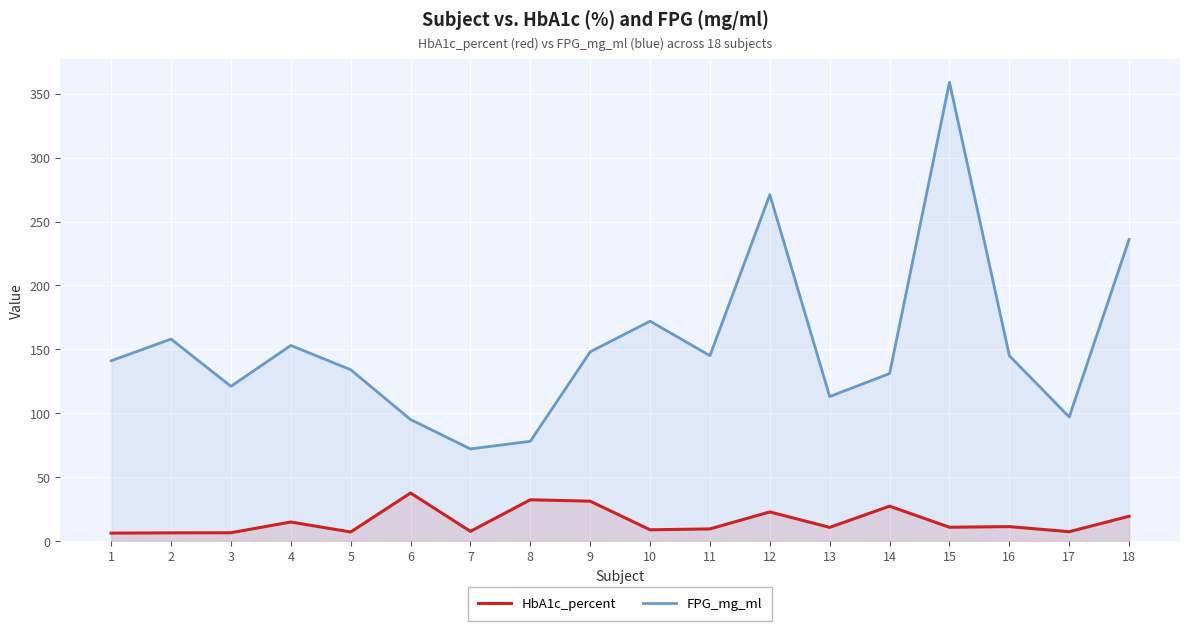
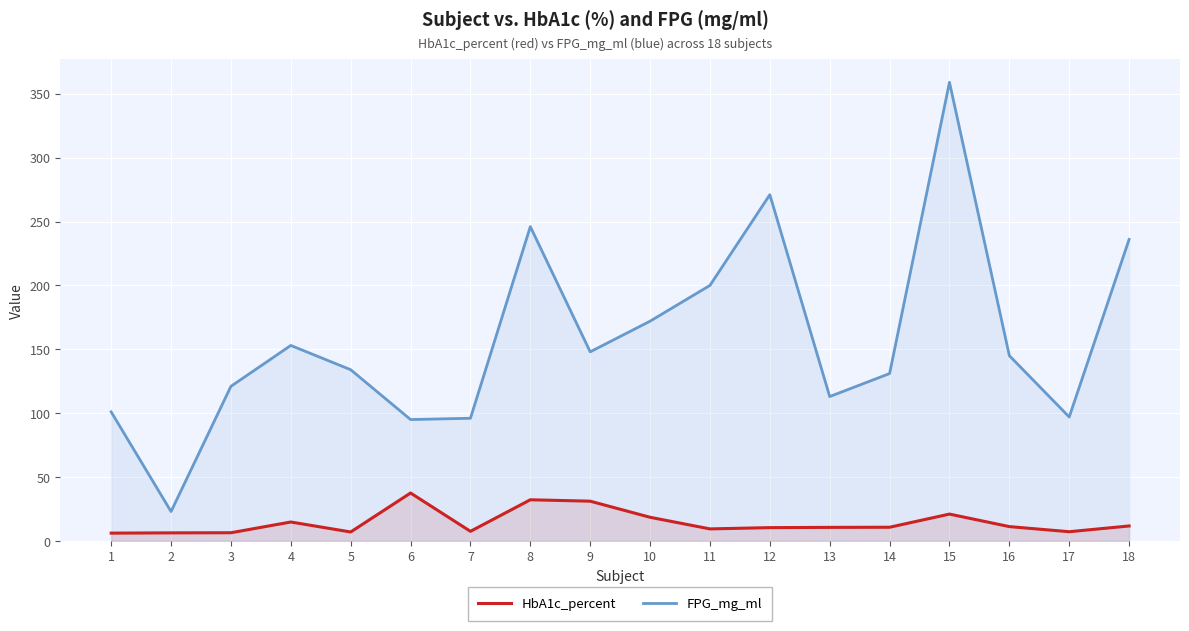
FPG_mg_ml, 1: 141 -> 101
FPG_mg_ml, 2: 158 -> 23
FPG_mg_ml, 7: 72 -> 96
FPG_mg_ml, 8: 78 -> 246
HbA1c_percent, 10: 9 -> 19
FPG_mg_ml, 11: 145 -> 200
HbA1c_percent, 12: 23 -> 10
HbA1c_percent, 14: 27 -> 11
HbA1c_percent, 15: 11 -> 21
HbA1c_percent, 18: 19 -> 12
